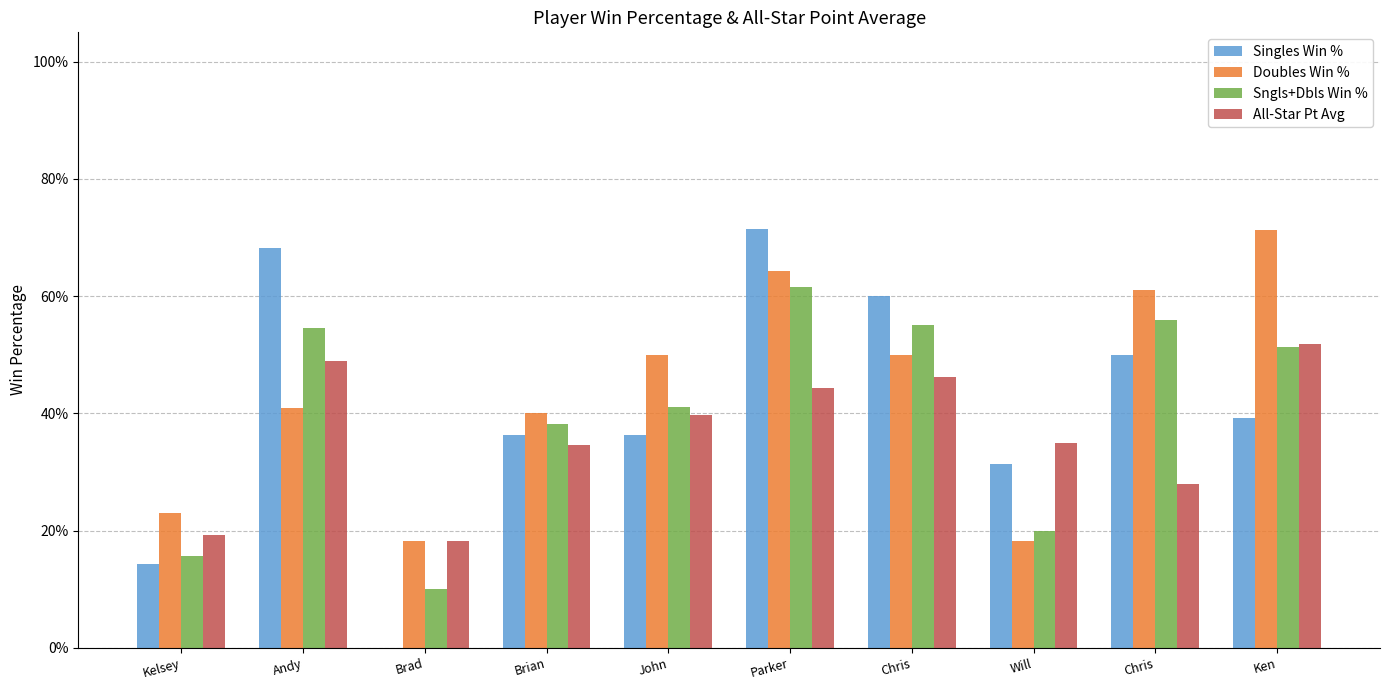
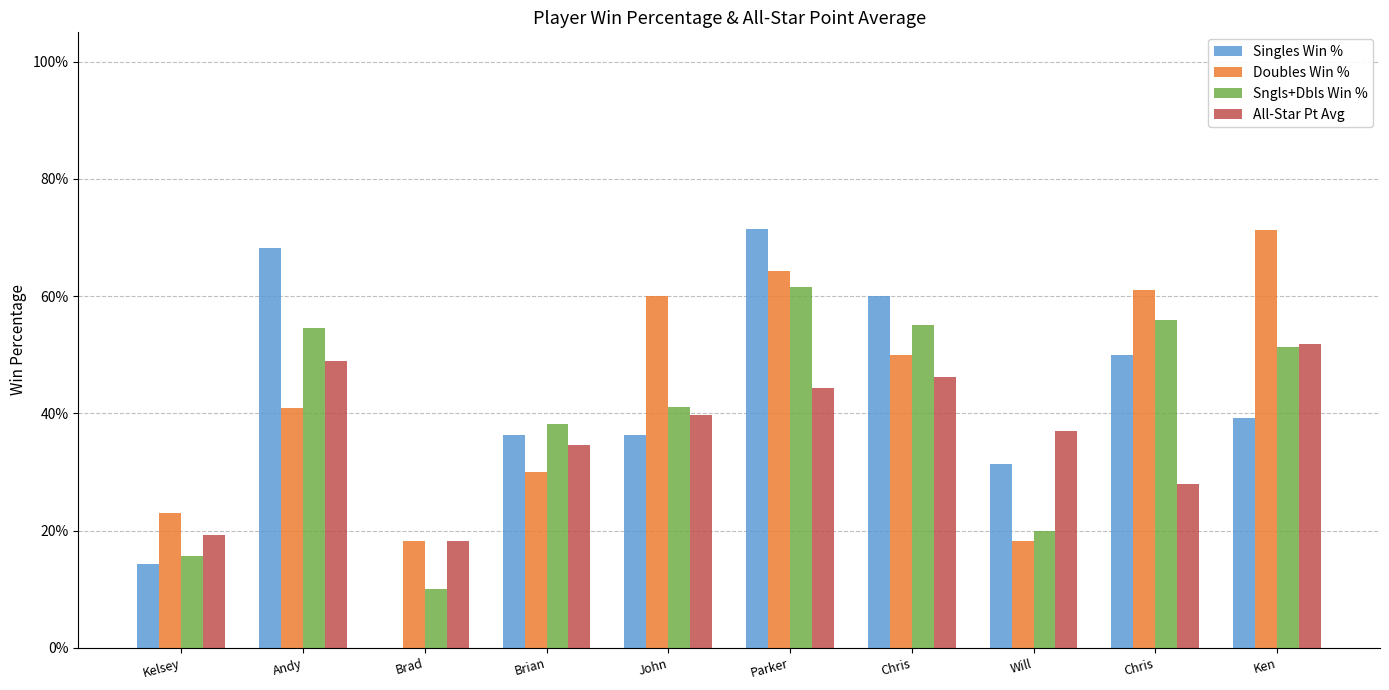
Doubles Win %, Brian: 40% -> 30%
Doubles Win %, John: 50% -> 60%
All-Star Pt Avg, Will: 35% -> 37%
